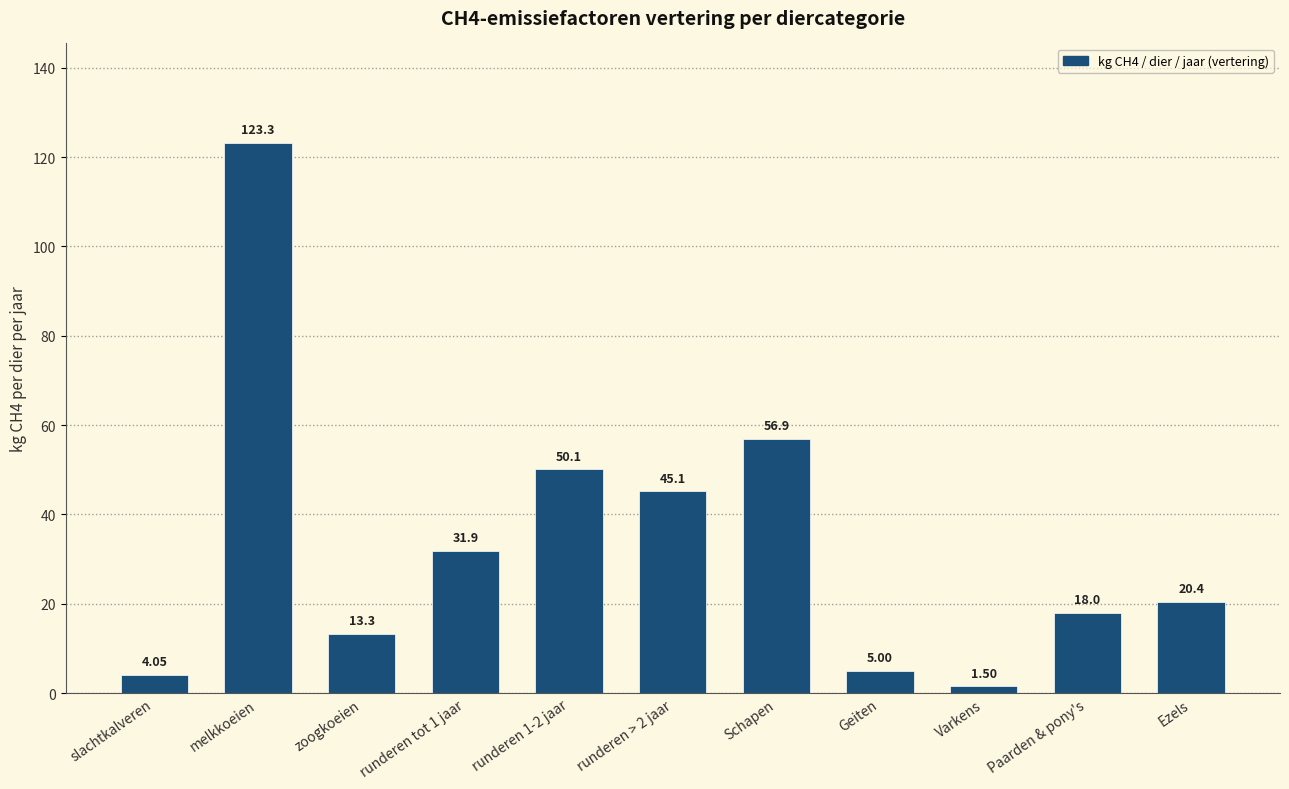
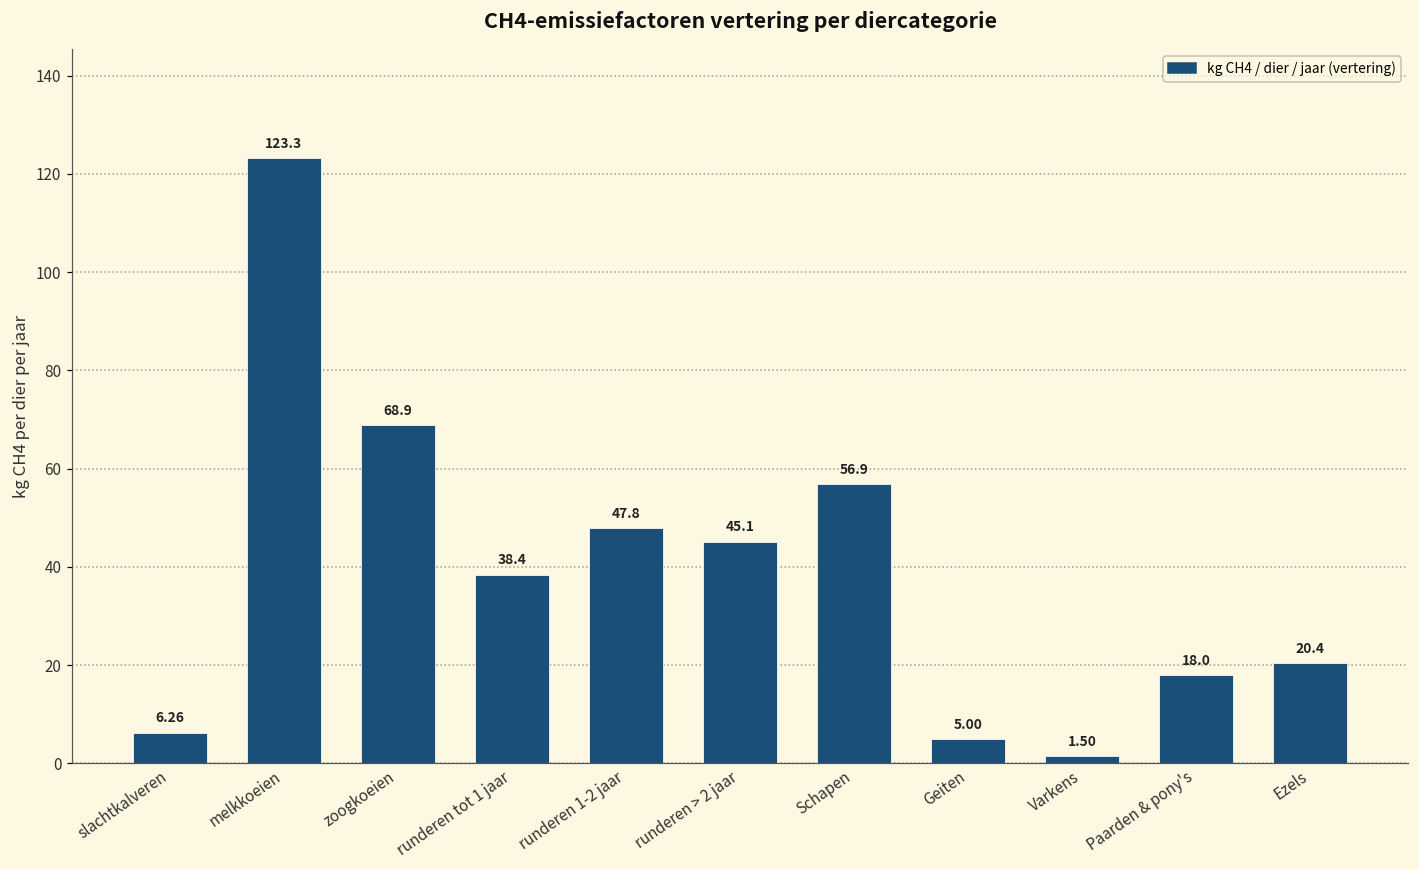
slachtkalveren: 4.05 -> 6.26
zoogkoeien: 13.3 -> 68.9
runderen tot 1 jaar: 31.9 -> 38.4
runderen 1-2 jaar: 50.1 -> 47.8
